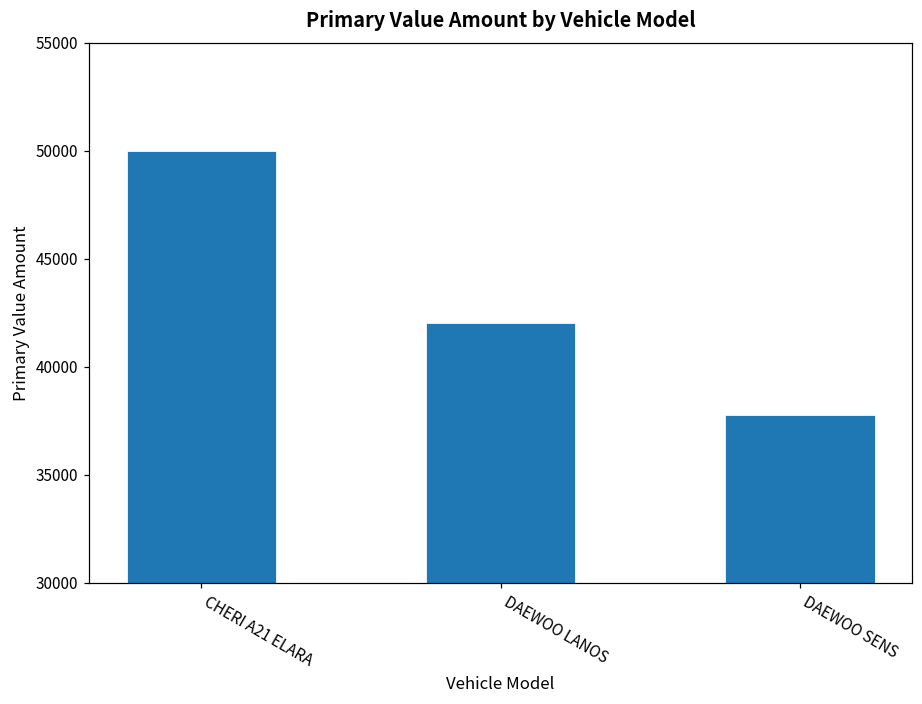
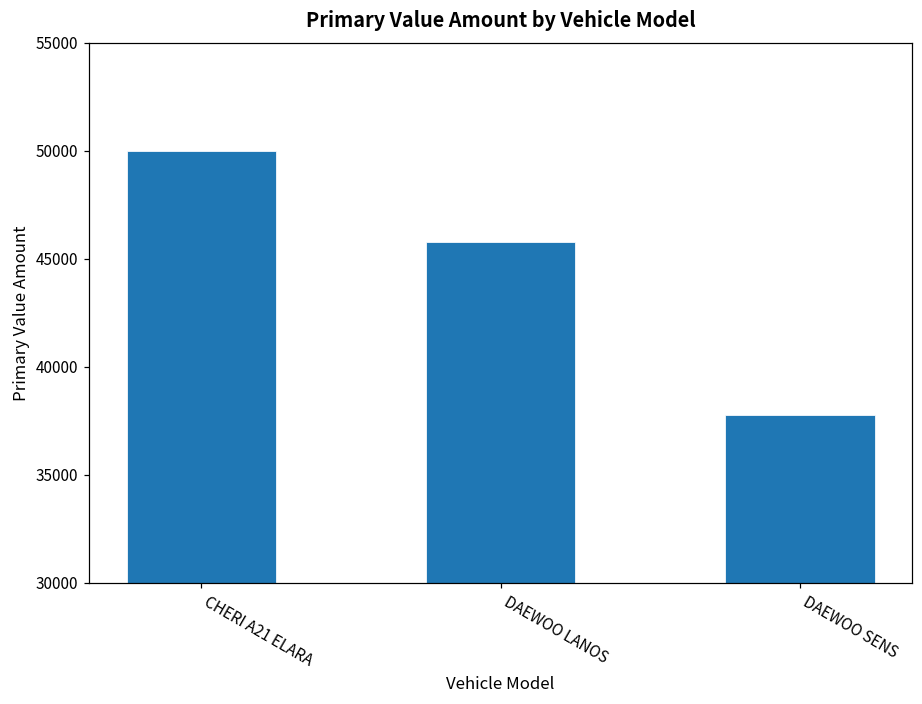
DAEWOO LANOS: 42000 -> 45800
